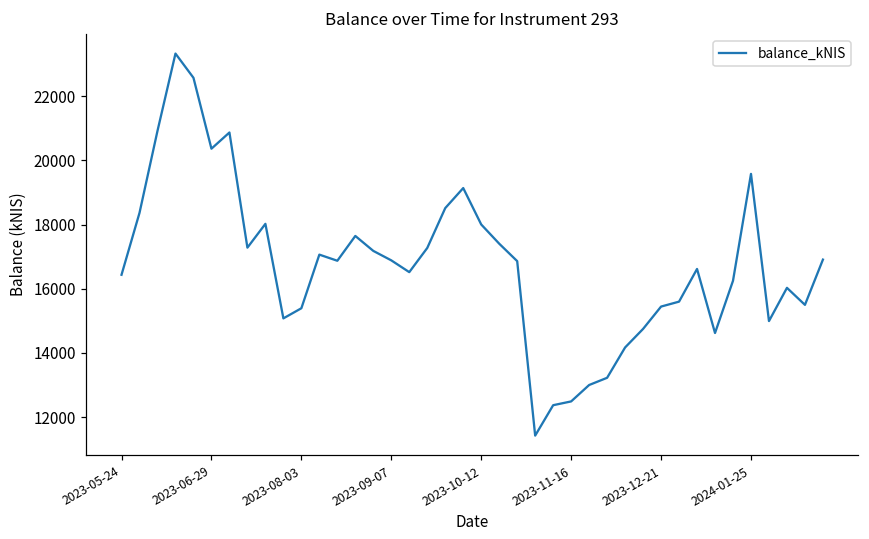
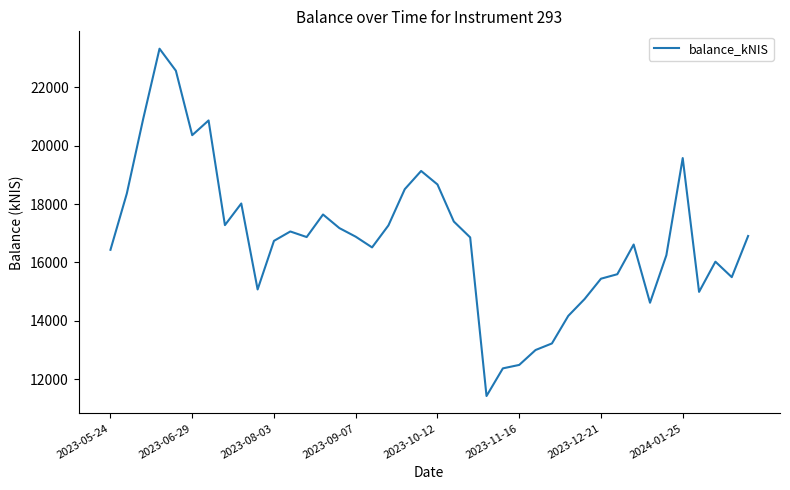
2023-08-03: 15400 -> 16700
2023-10-12: 18000 -> 18700
